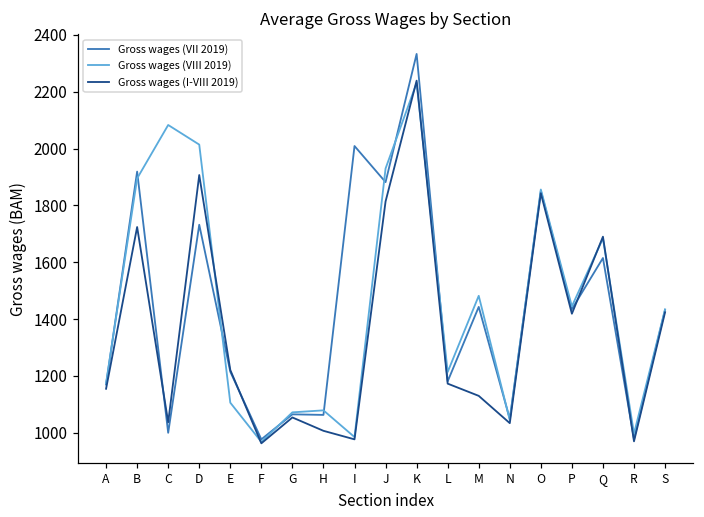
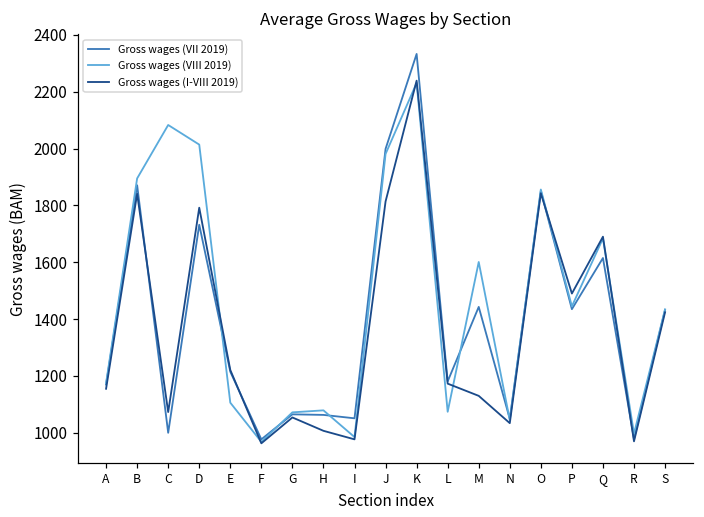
Gross wages (VII 2019), B: 1920 -> 1870
Gross wages (I-VIII 2019), B: 1720 -> 1840
Gross wages (I-VIII 2019), C: 1040 -> 1070
Gross wages (I-VIII 2019), D: 1910 -> 1790
Gross wages (VII 2019), I: 2010 -> 1050
Gross wages (VII 2019), J: 1880 -> 2000
Gross wages (VIII 2019), J: 1930 -> 1980
Gross wages (VIII 2019), L: 1210 -> 1070
Gross wages (VIII 2019), M: 1480 -> 1600
Gross wages (I-VIII 2019), P: 1420 -> 1490
